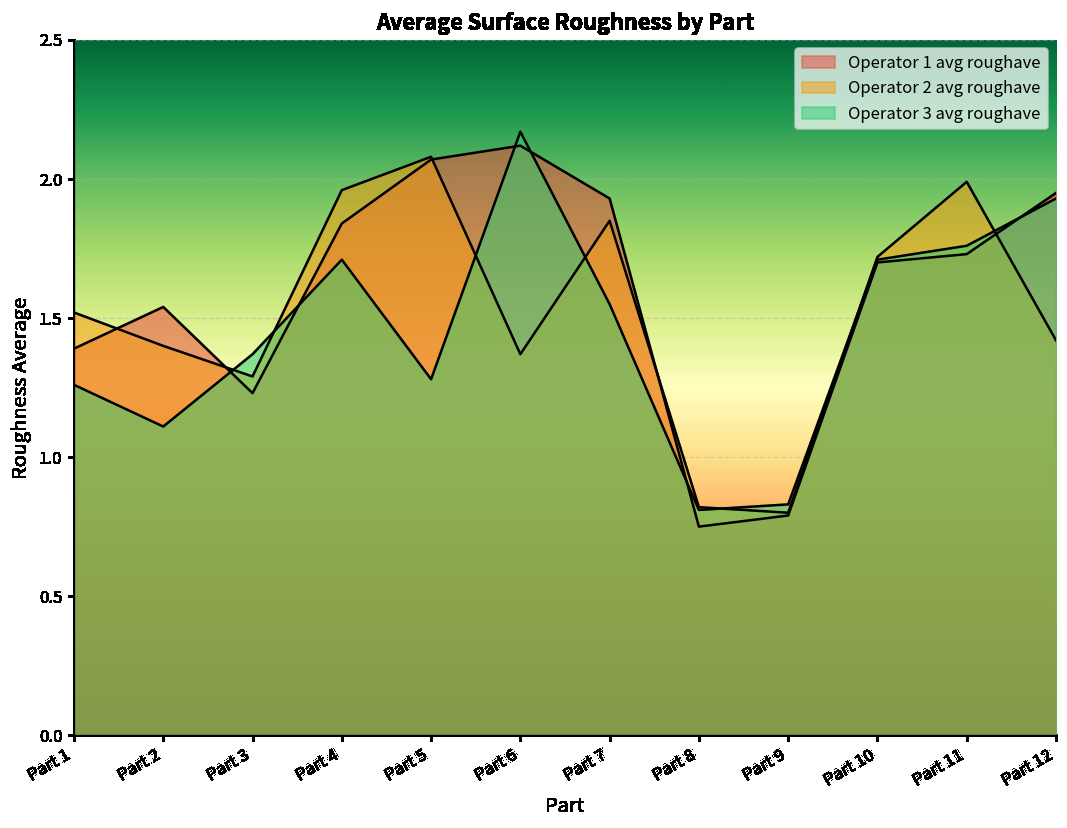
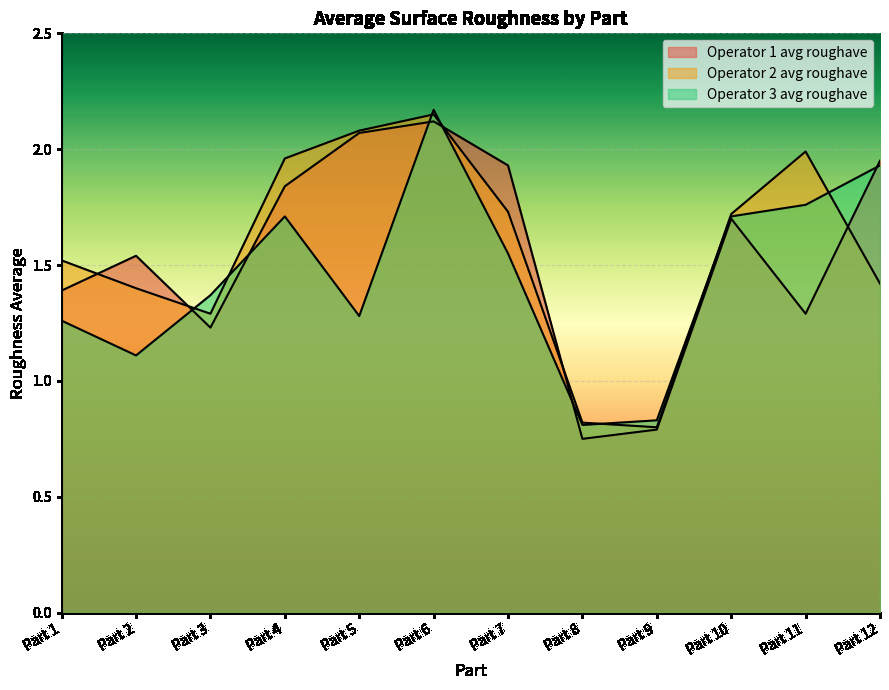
Operator 2 avg roughave, Part 6: 1.37 -> 2.15
Operator 2 avg roughave, Part 7: 1.85 -> 1.73
Operator 1 avg roughave, Part 11: 1.73 -> 1.29
